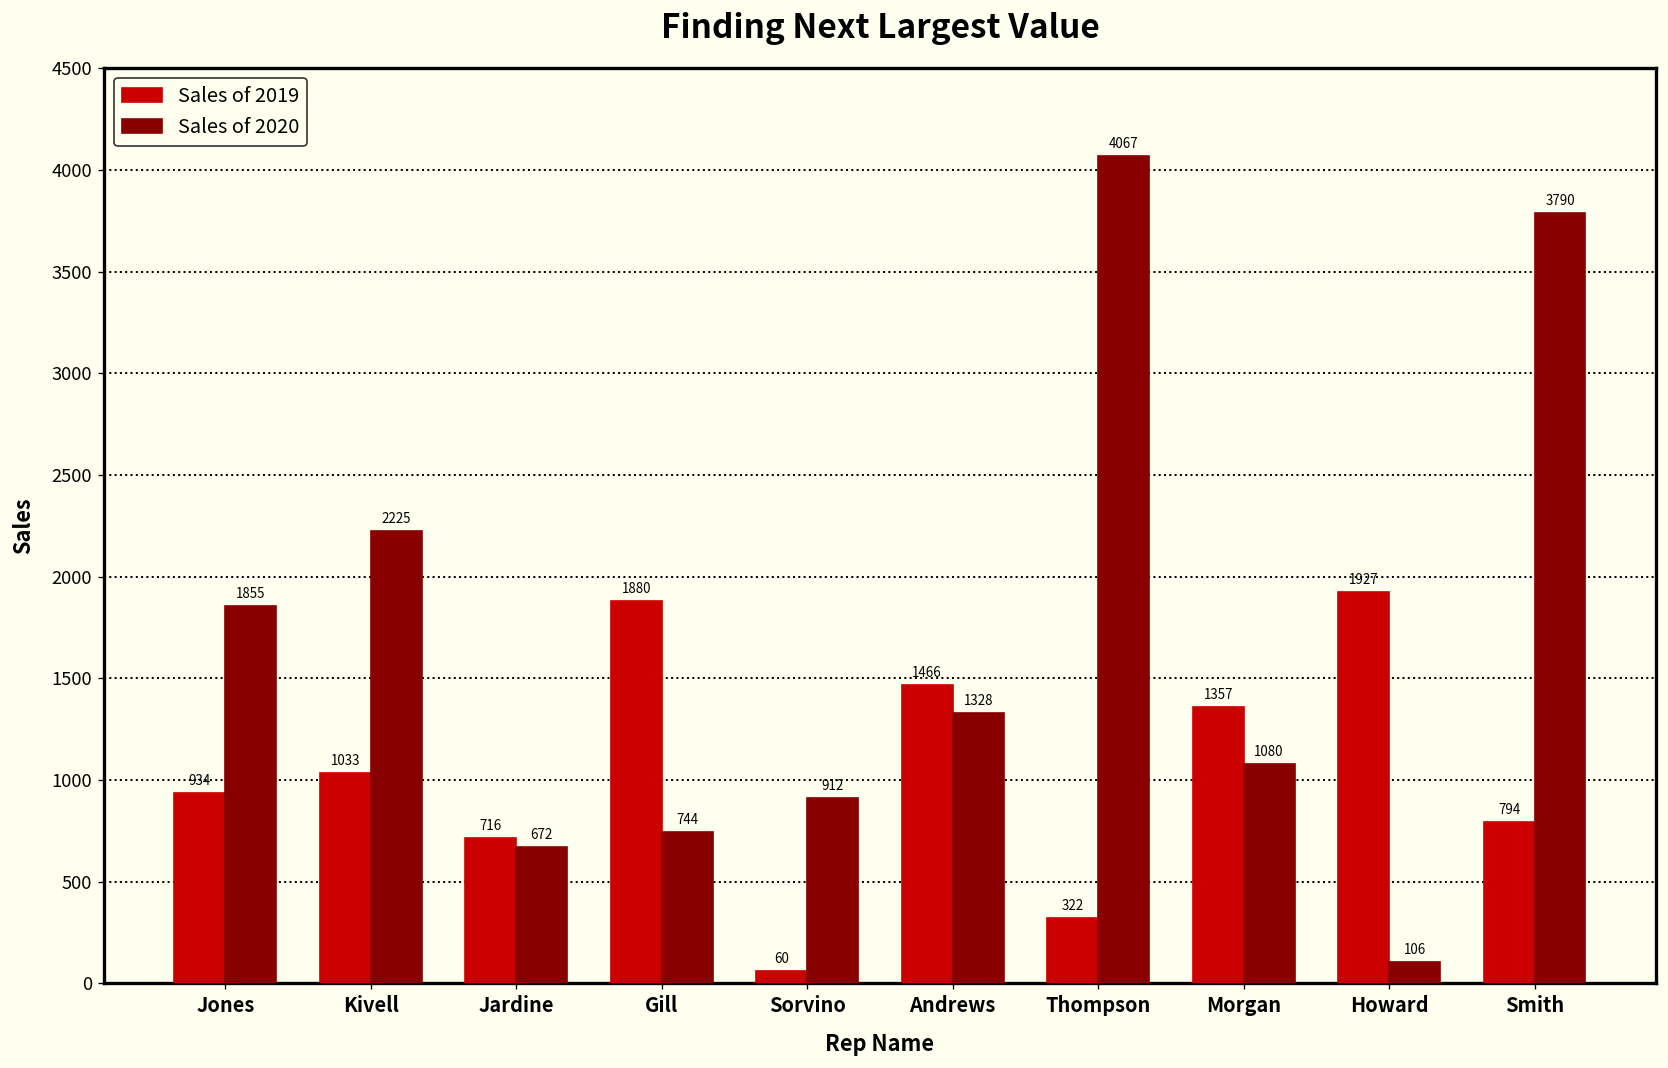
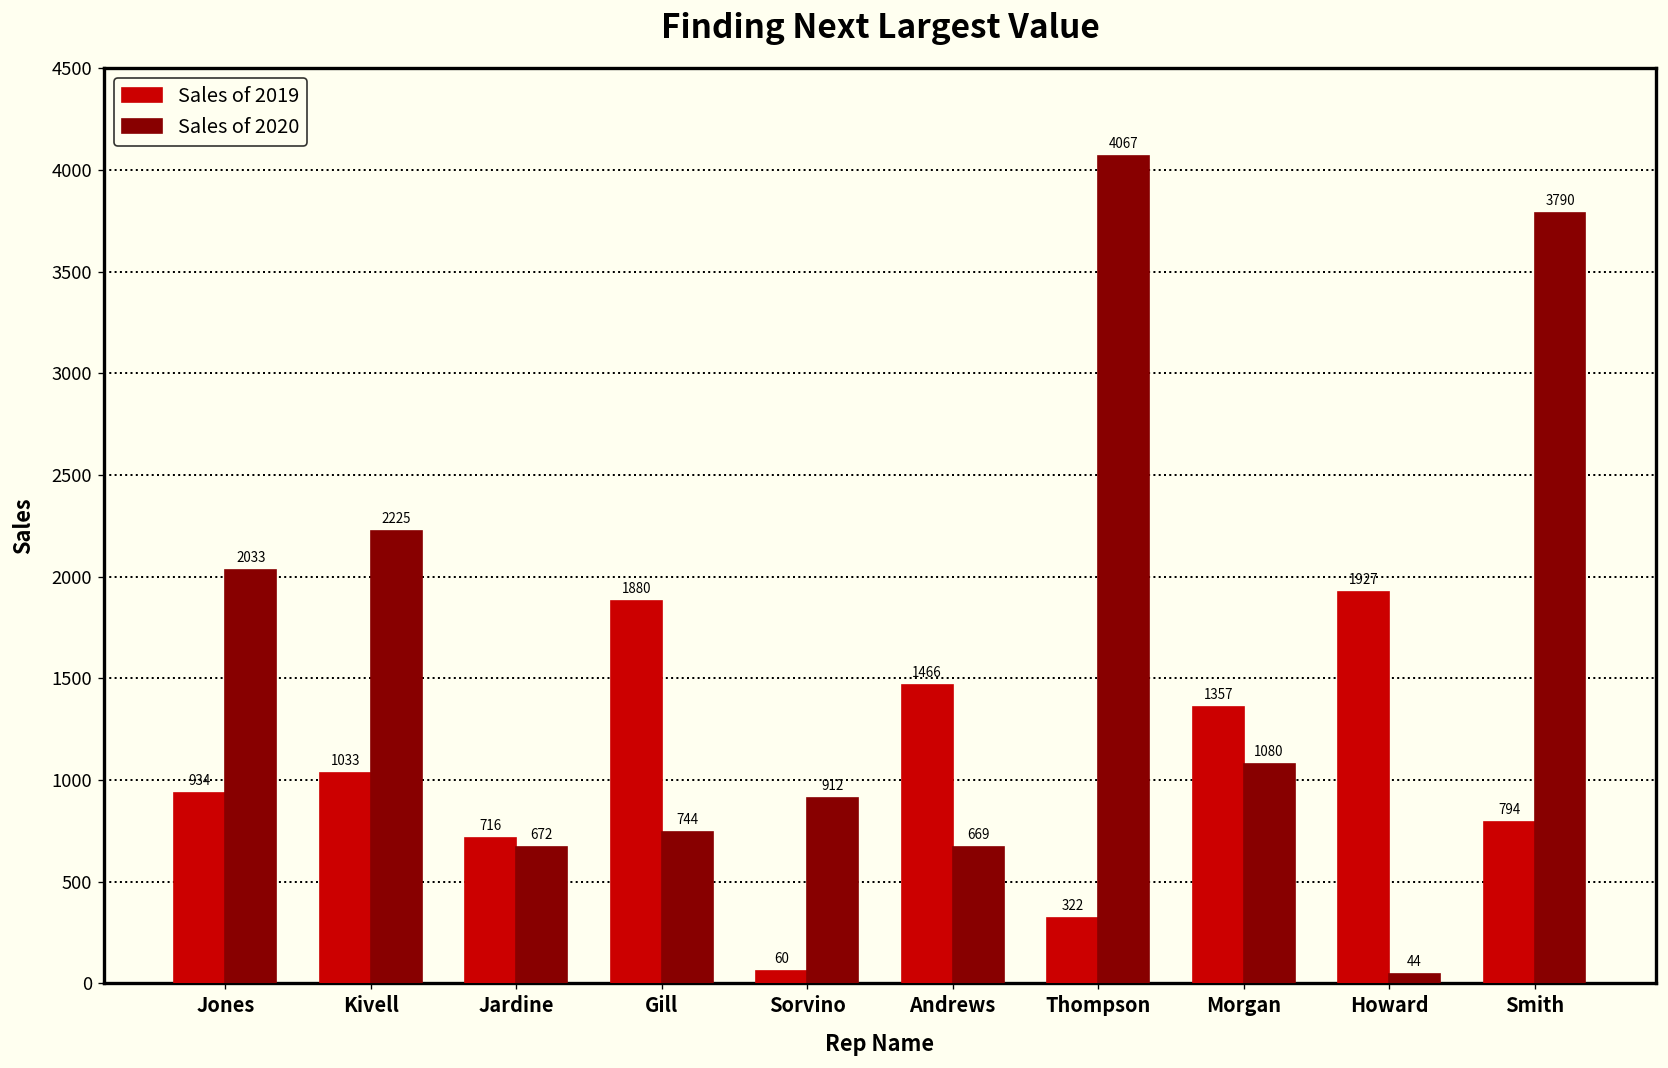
Sales of 2020, Jones: 1855 -> 2033
Sales of 2020, Andrews: 1328 -> 669
Sales of 2020, Howard: 106 -> 44
